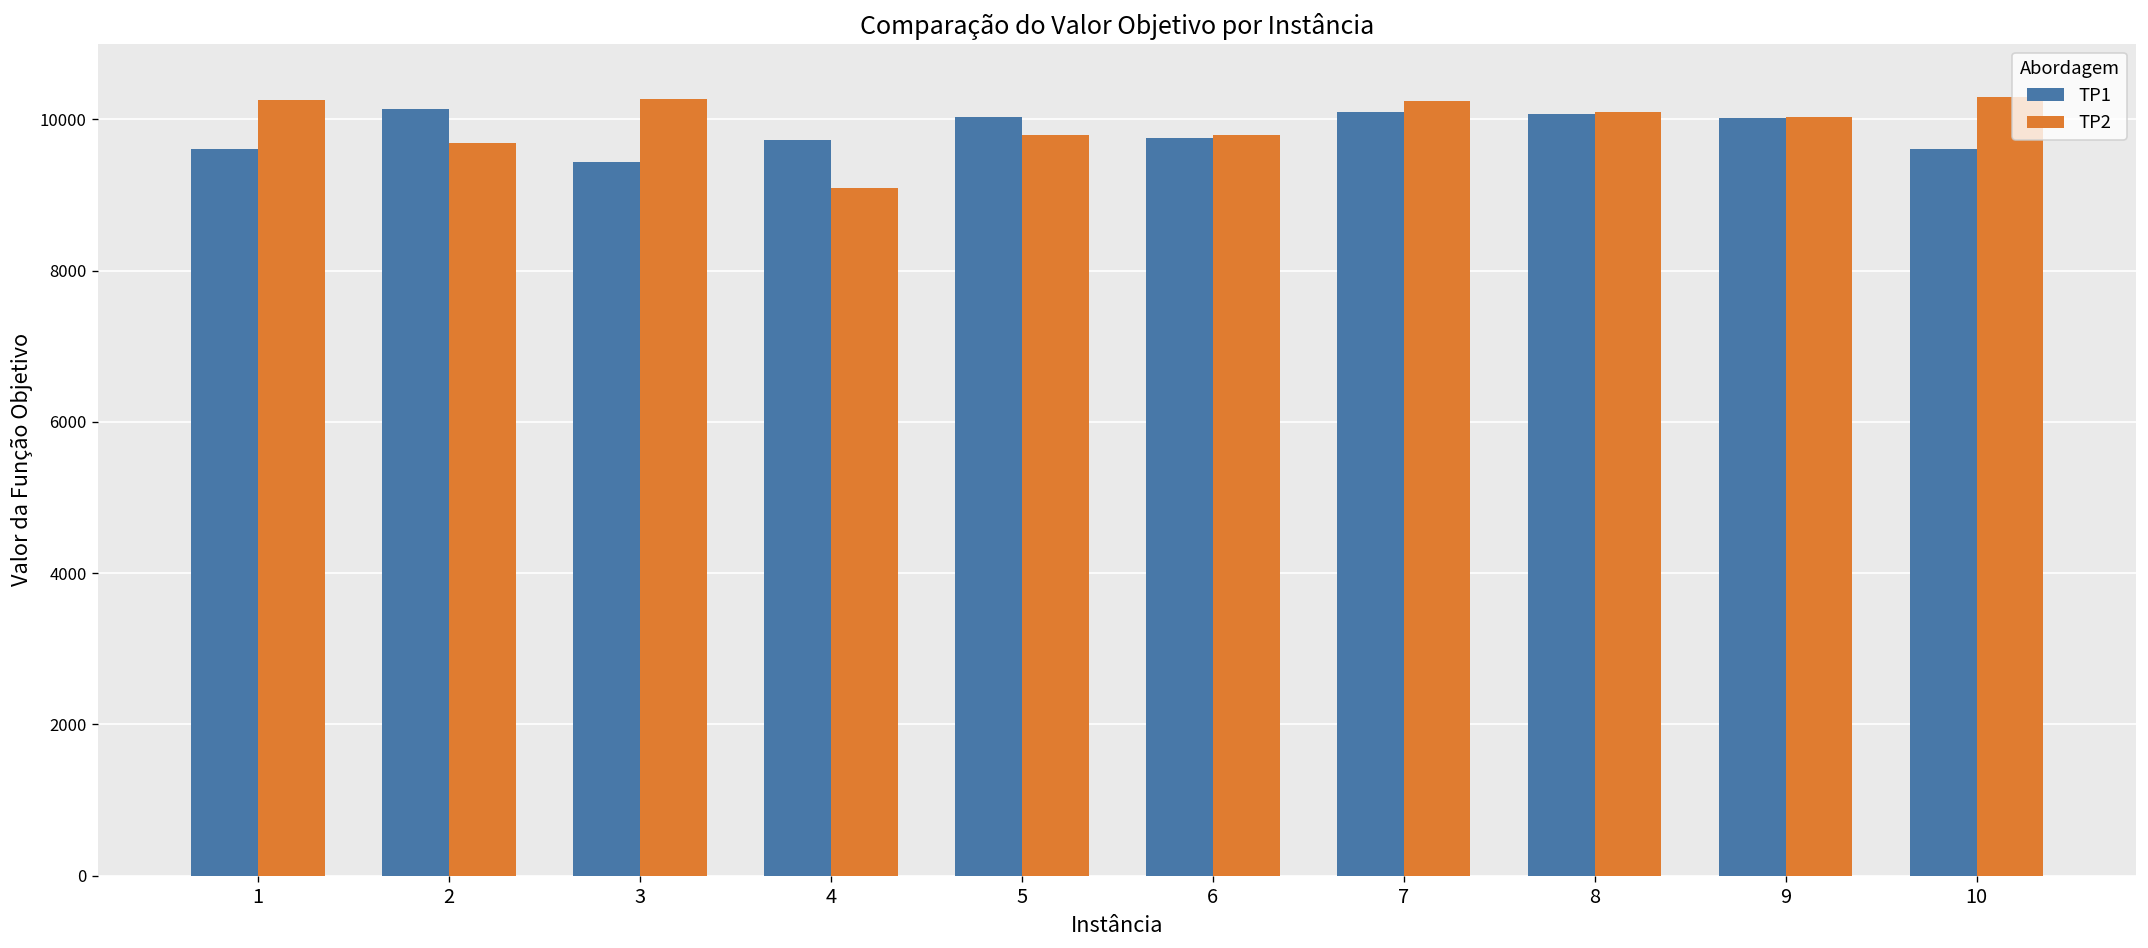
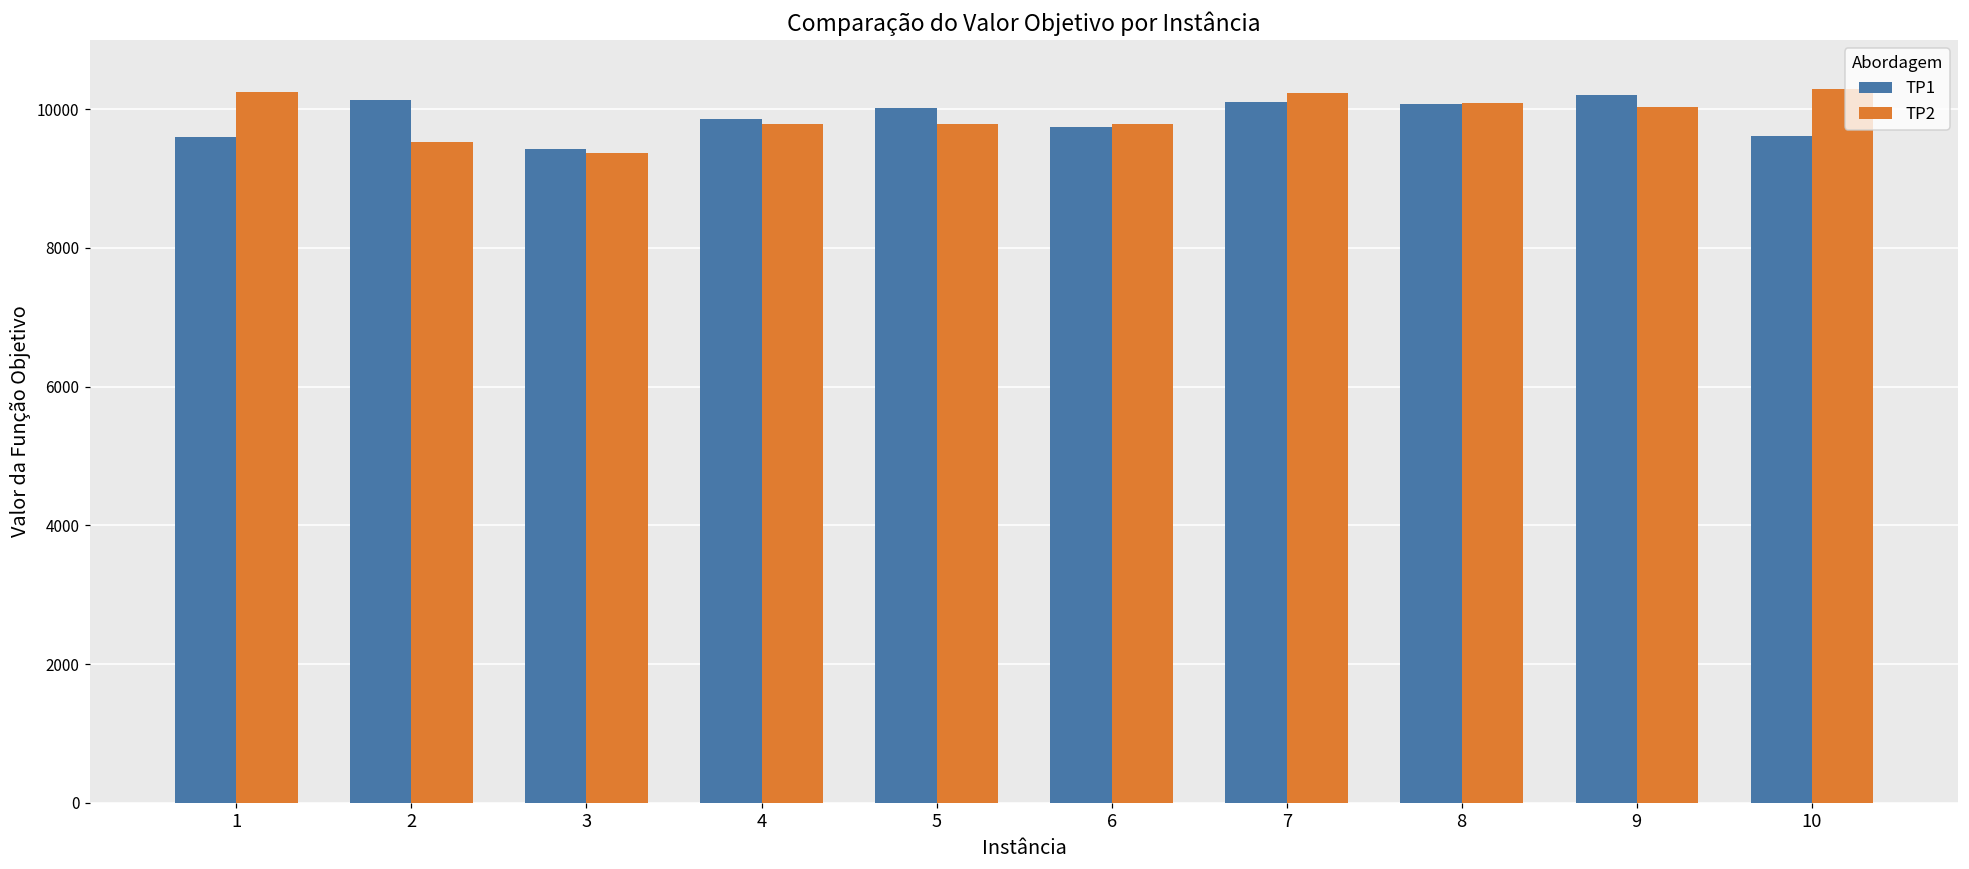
TP2, 2: 9700 -> 9500
TP2, 3: 10300 -> 9400
TP1, 4: 9700 -> 9900
TP2, 4: 9100 -> 9800
TP1, 9: 10000 -> 10200
